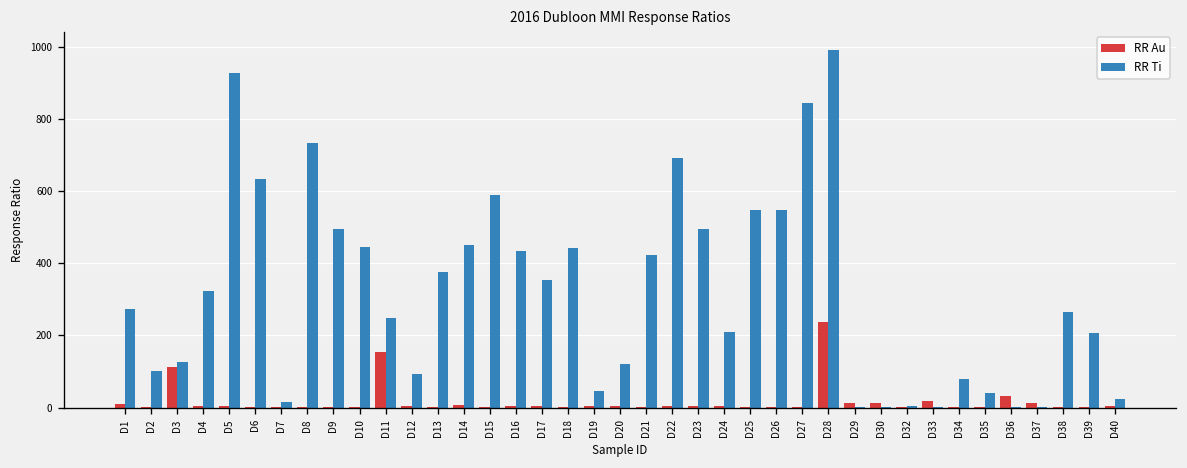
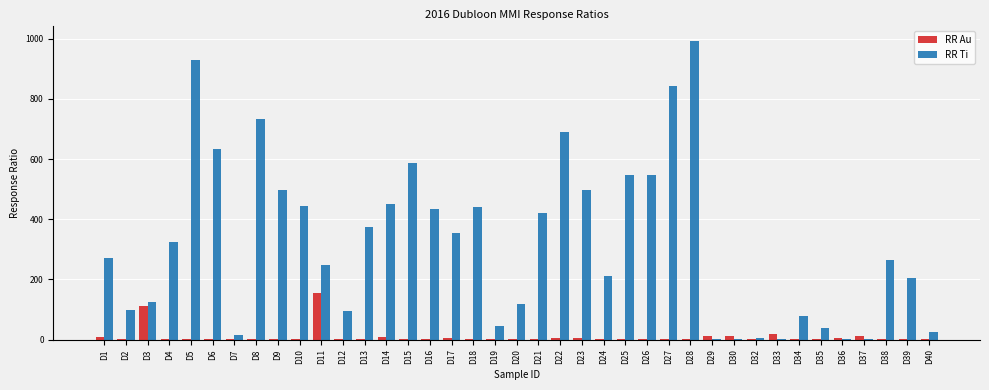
RR Au, D28: 240 -> 0
RR Au, D36: 30 -> 0
